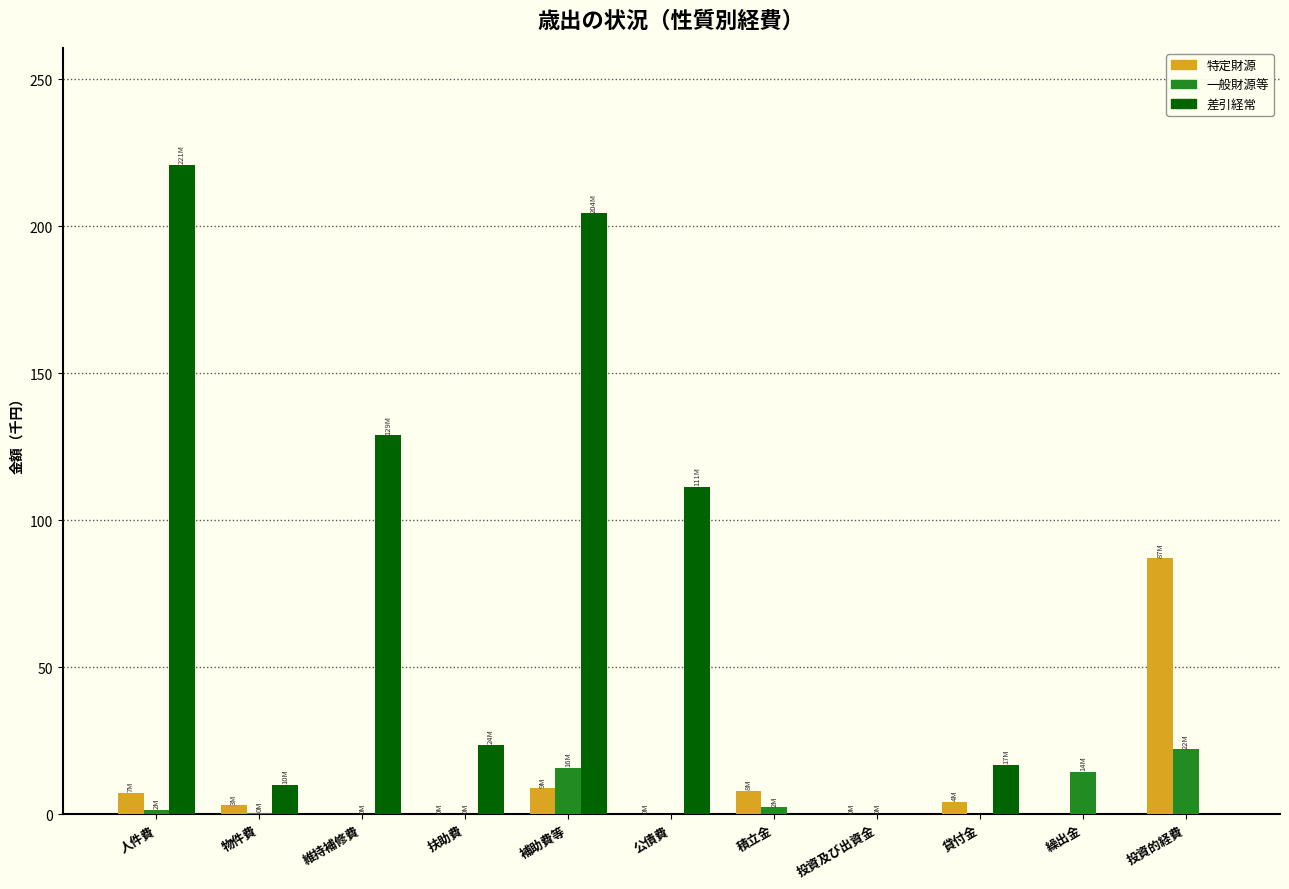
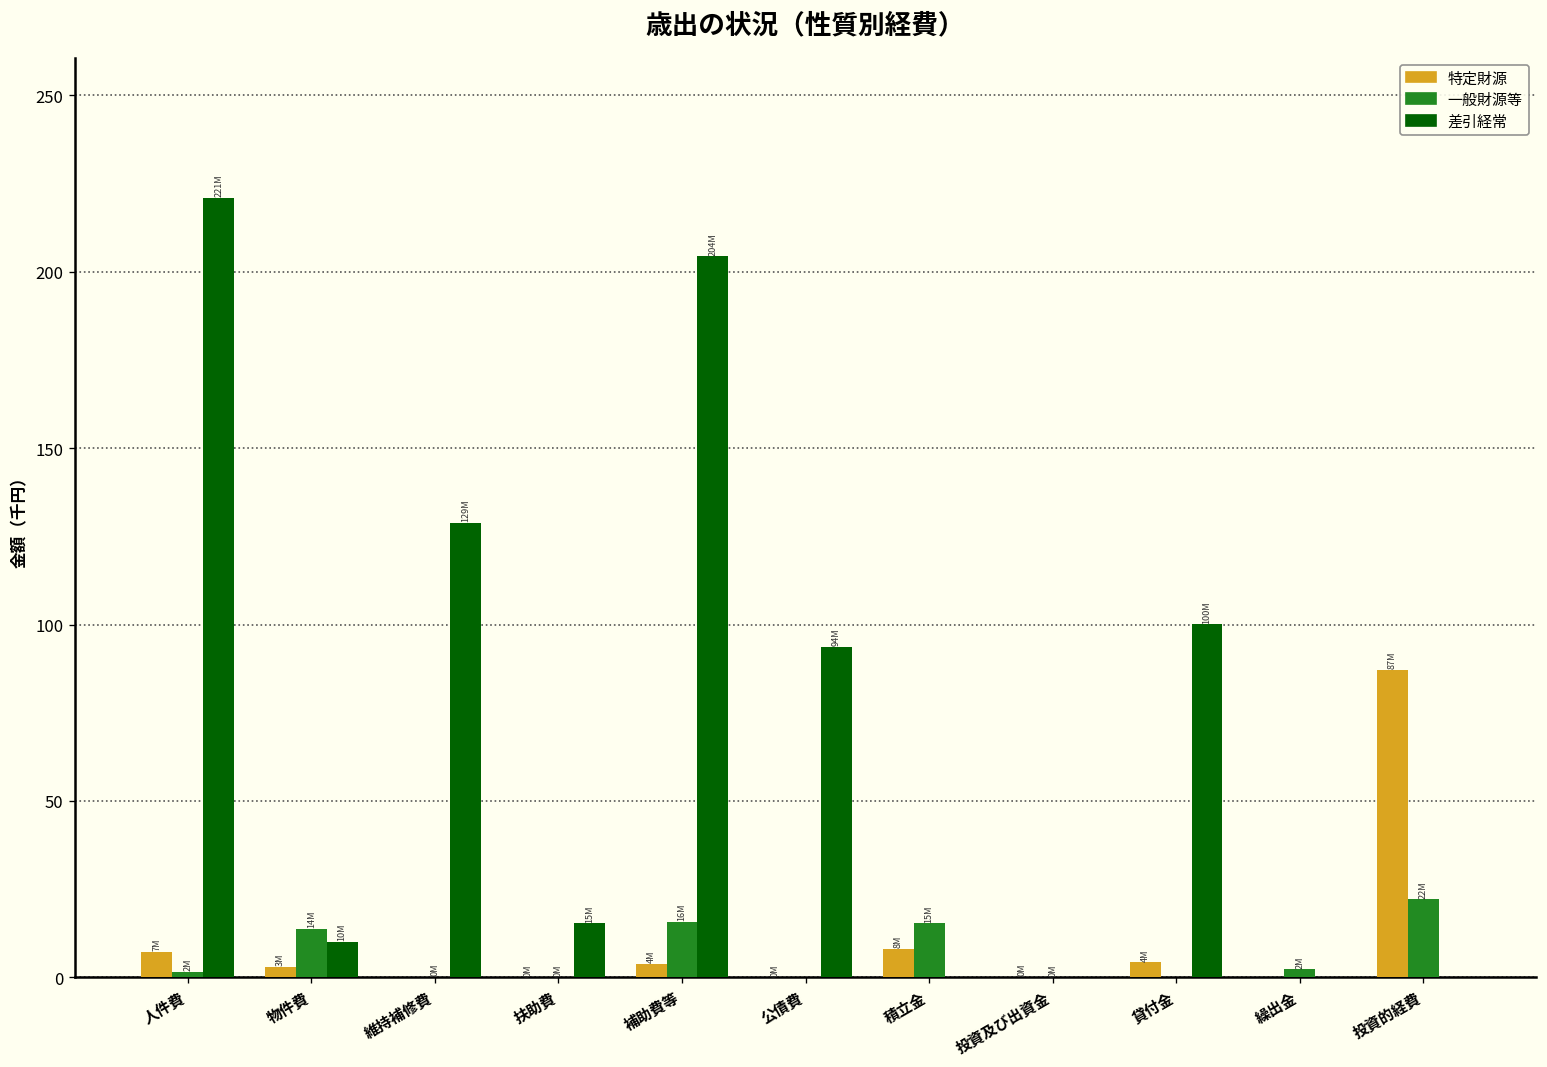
一般財源等, 物件費: 0M -> 14M
差引経常, 扶助費: 24M -> 15M
特定財源, 補助費等: 9M -> 4M
差引経常, 公債費: 111M -> 94M
一般財源等, 積立金: 2M -> 15M
差引経常, 貸付金: 17M -> 100M
一般財源等, 繰出金: 14M -> 2M
